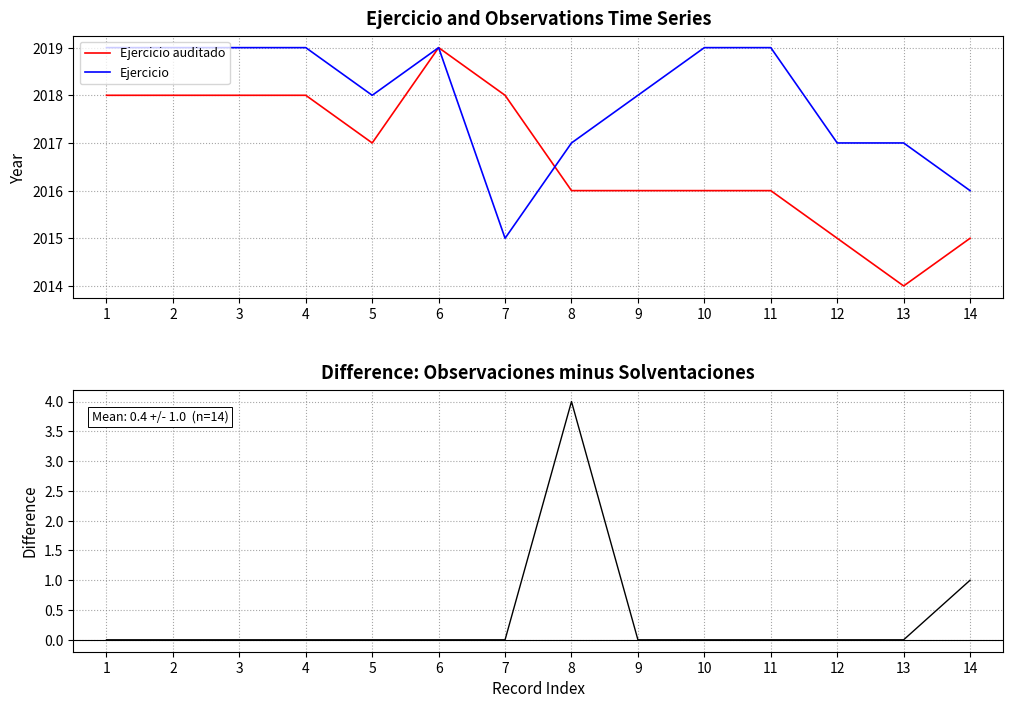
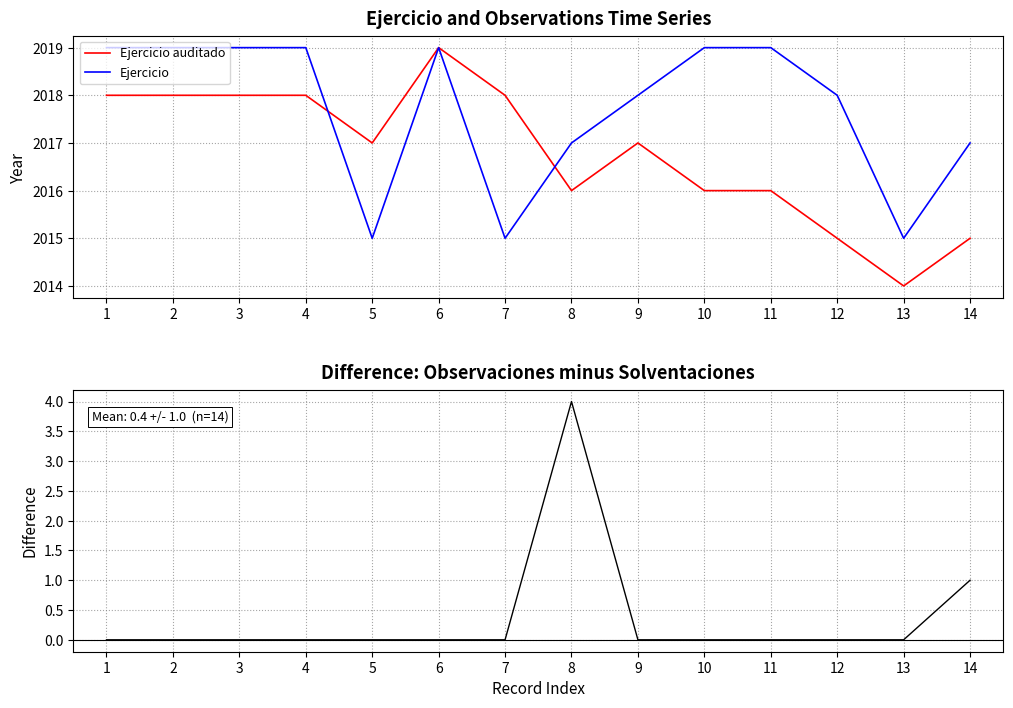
Ejercicio and Observations Time Series, Ejercicio, 5: 2018 -> 2015
Ejercicio and Observations Time Series, Ejercicio auditado, 9: 2016 -> 2017
Ejercicio and Observations Time Series, Ejercicio, 12: 2017 -> 2018
Ejercicio and Observations Time Series, Ejercicio, 13: 2017 -> 2015
Ejercicio and Observations Time Series, Ejercicio, 14: 2016 -> 2017
